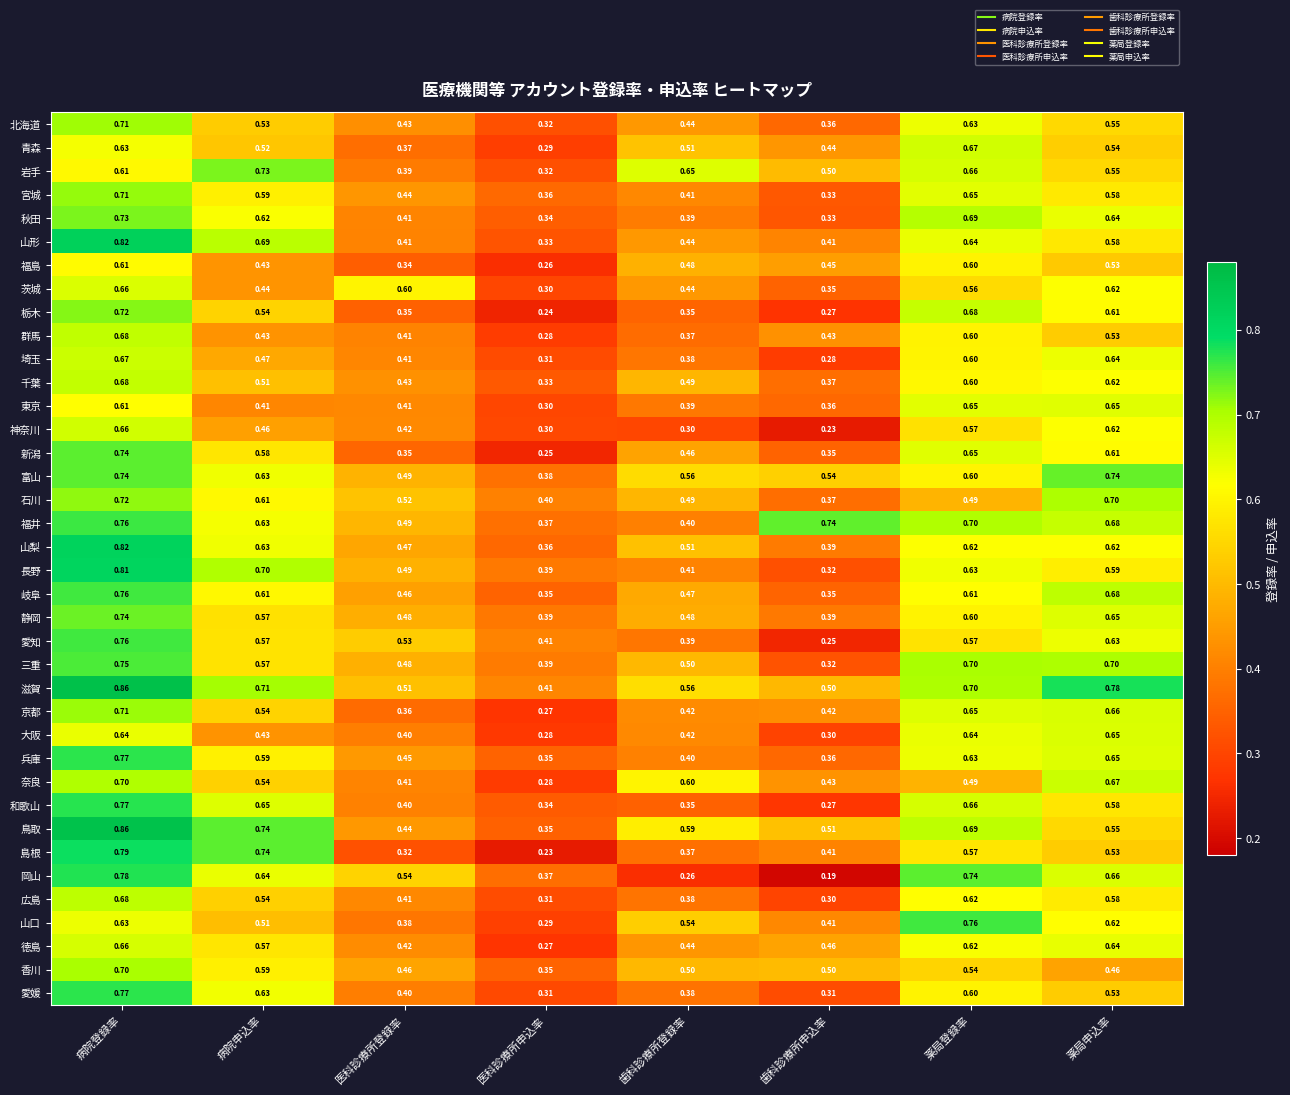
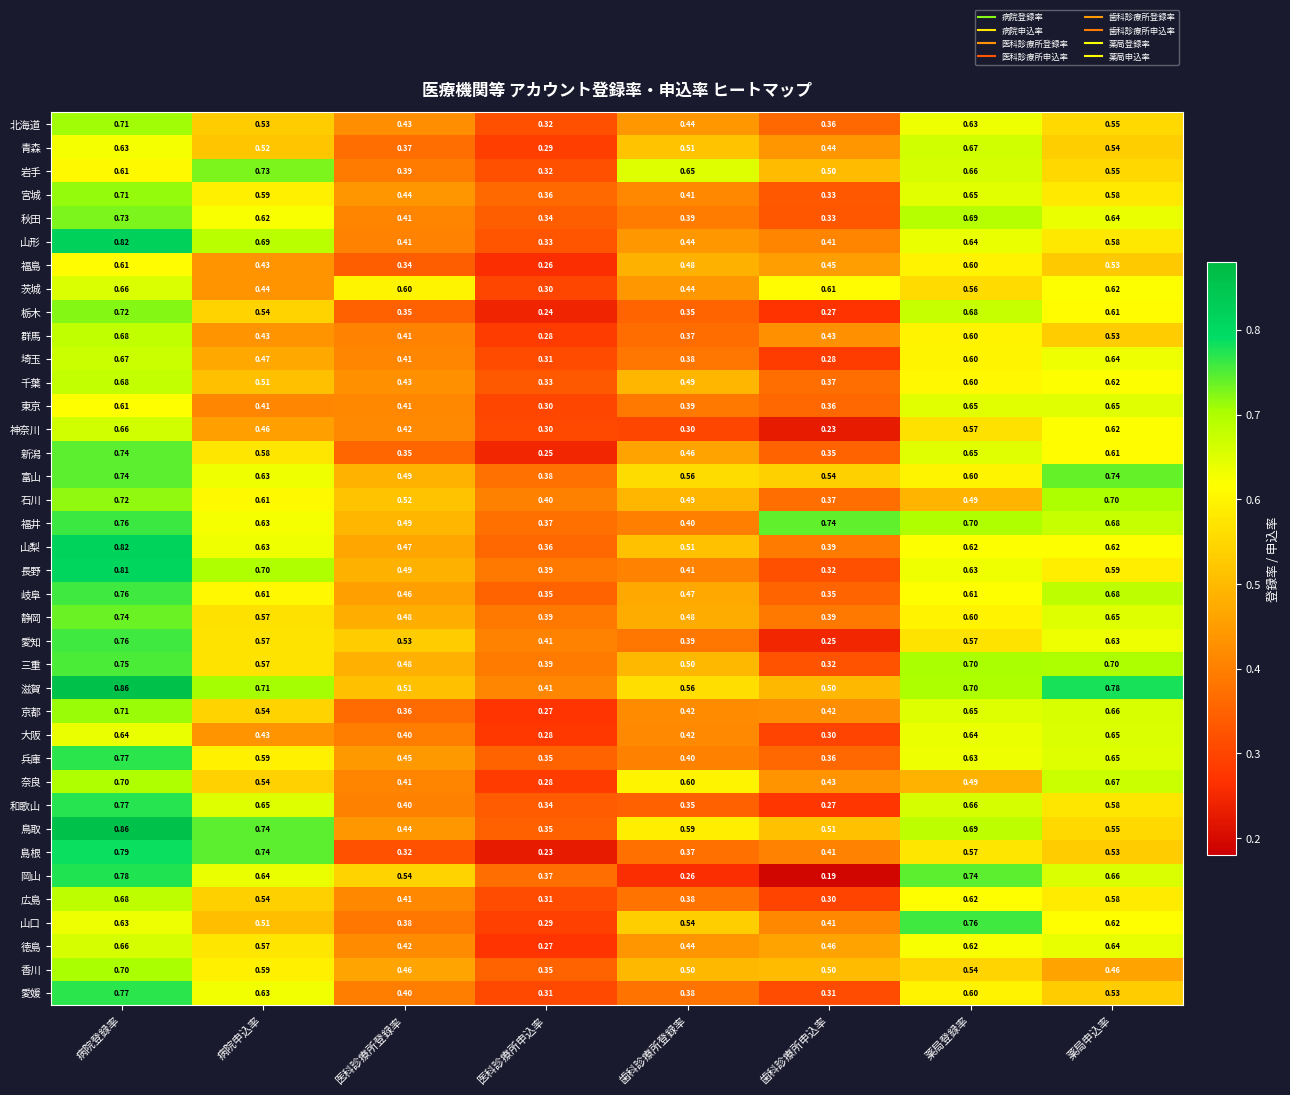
茨城, 歯科診療所申込率: 0.35 -> 0.61
